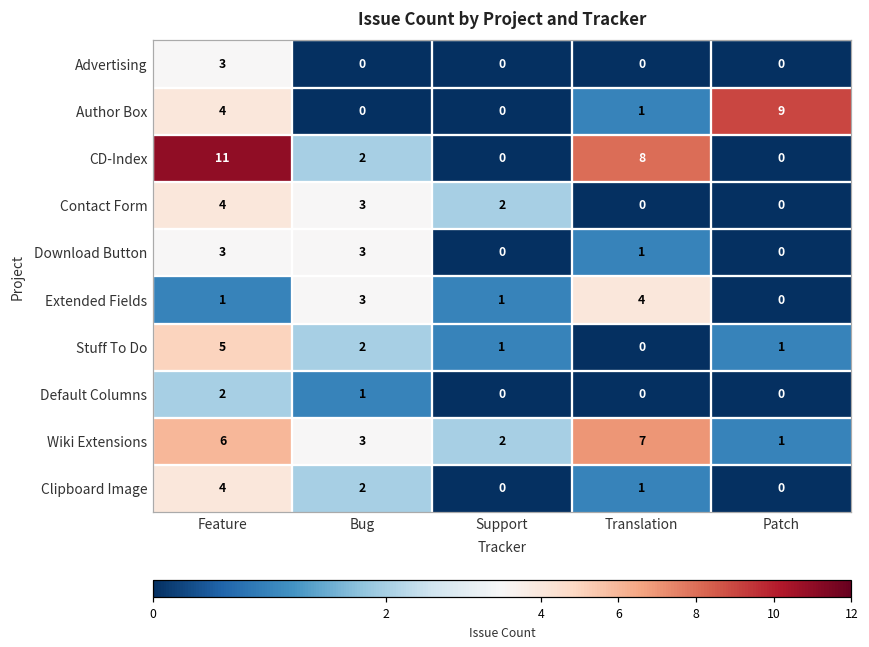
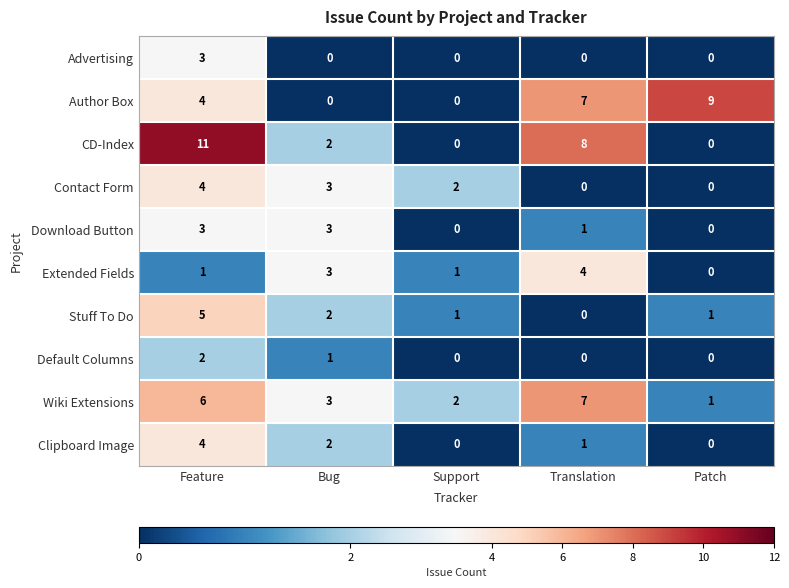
Author Box, Translation: 1 -> 7
